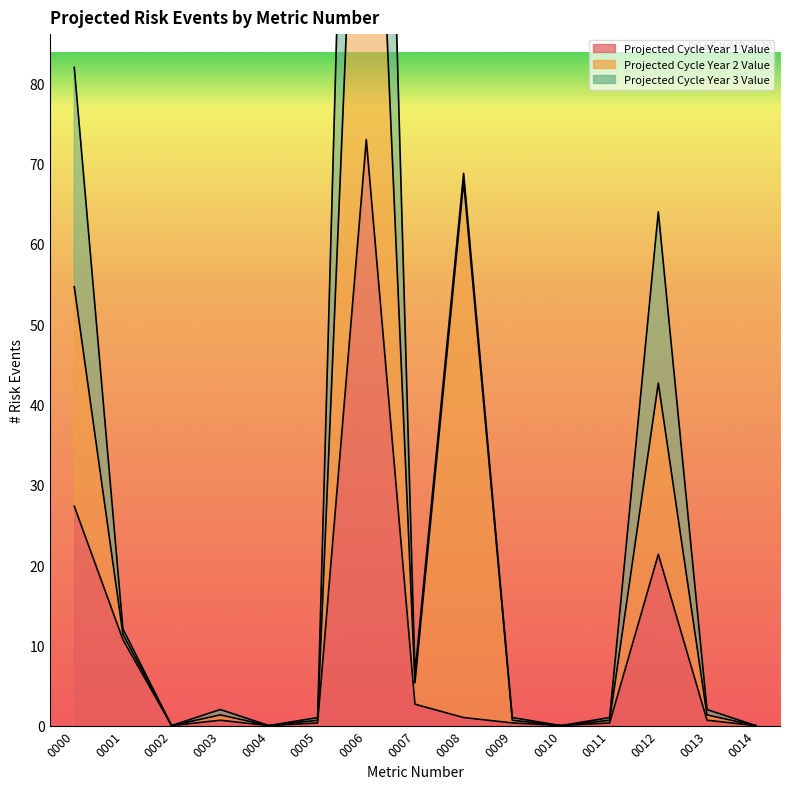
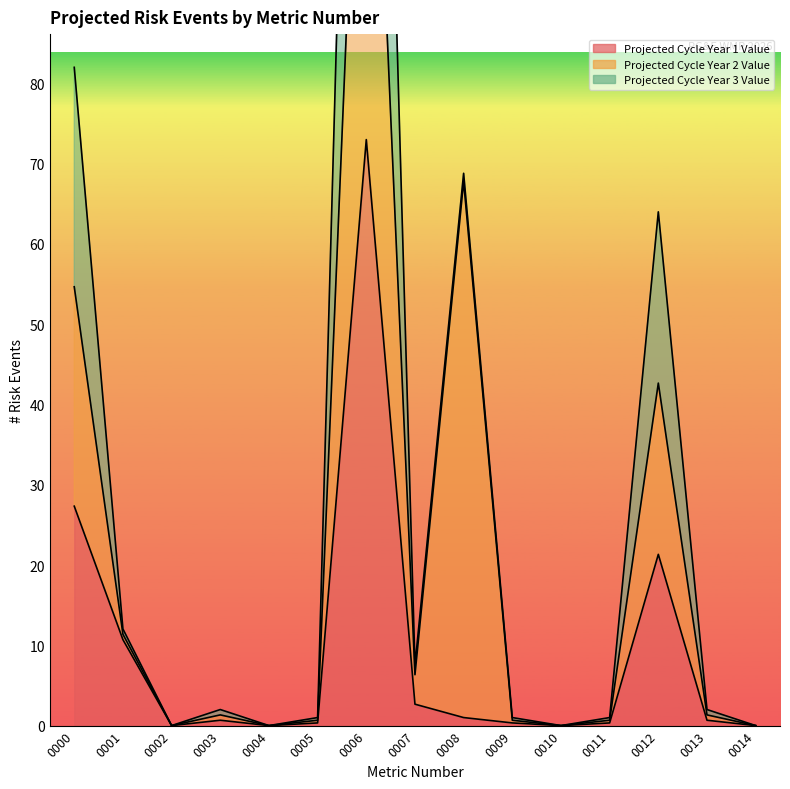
Projected Cycle Year 2 Value, 0007: 3 -> 4
